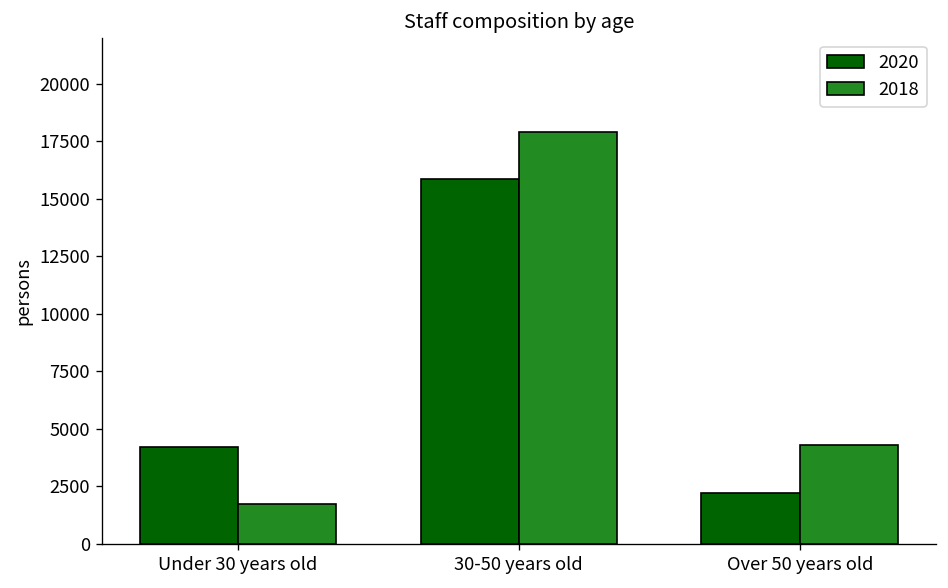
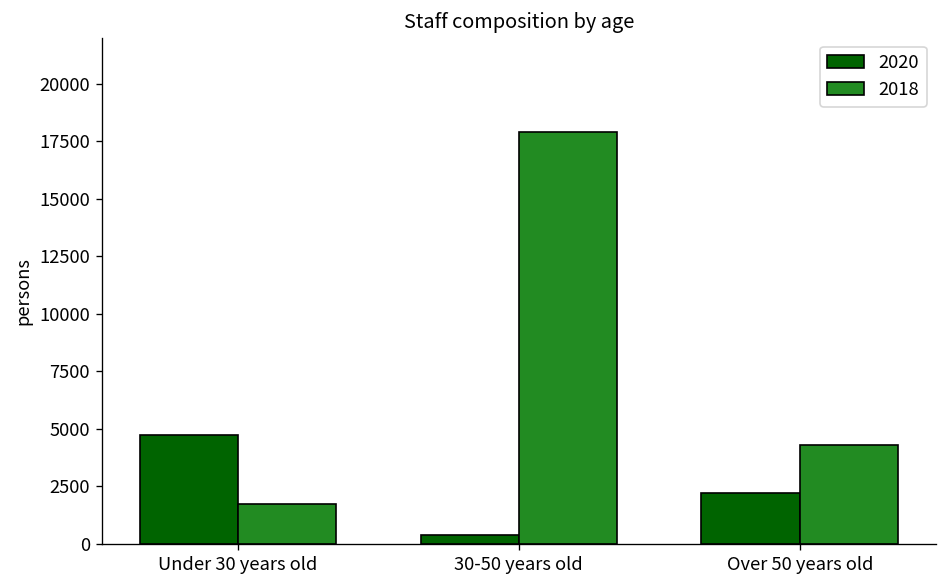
2020, Under 30 years old: 4200 -> 4700
2020, 30-50 years old: 15900 -> 400
